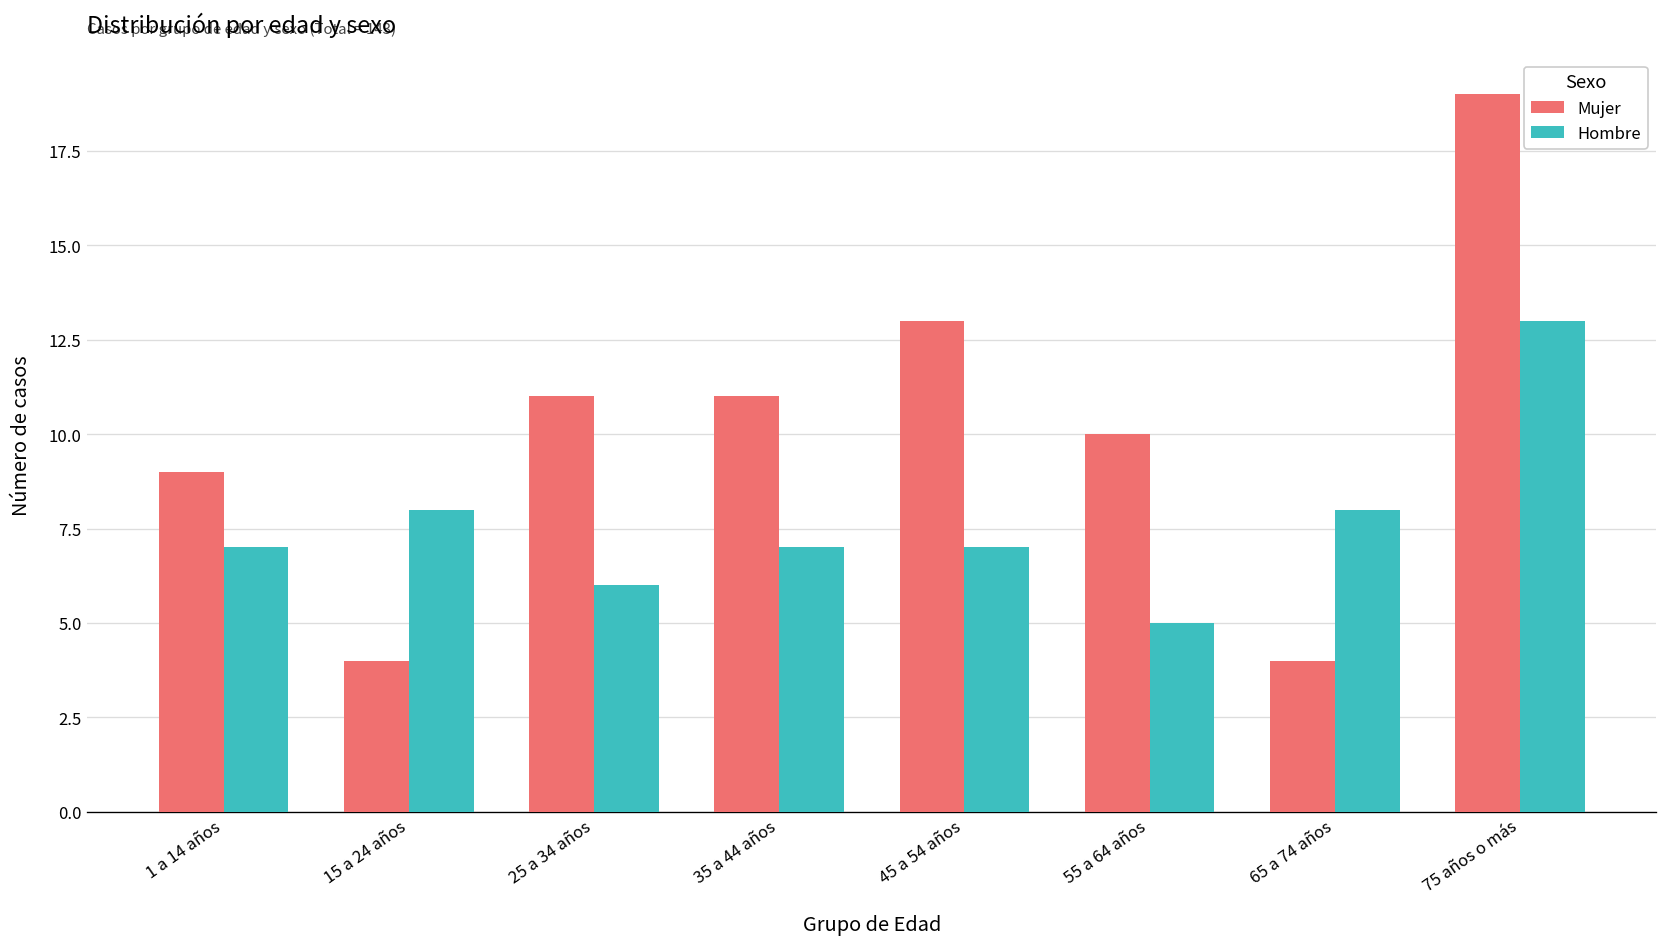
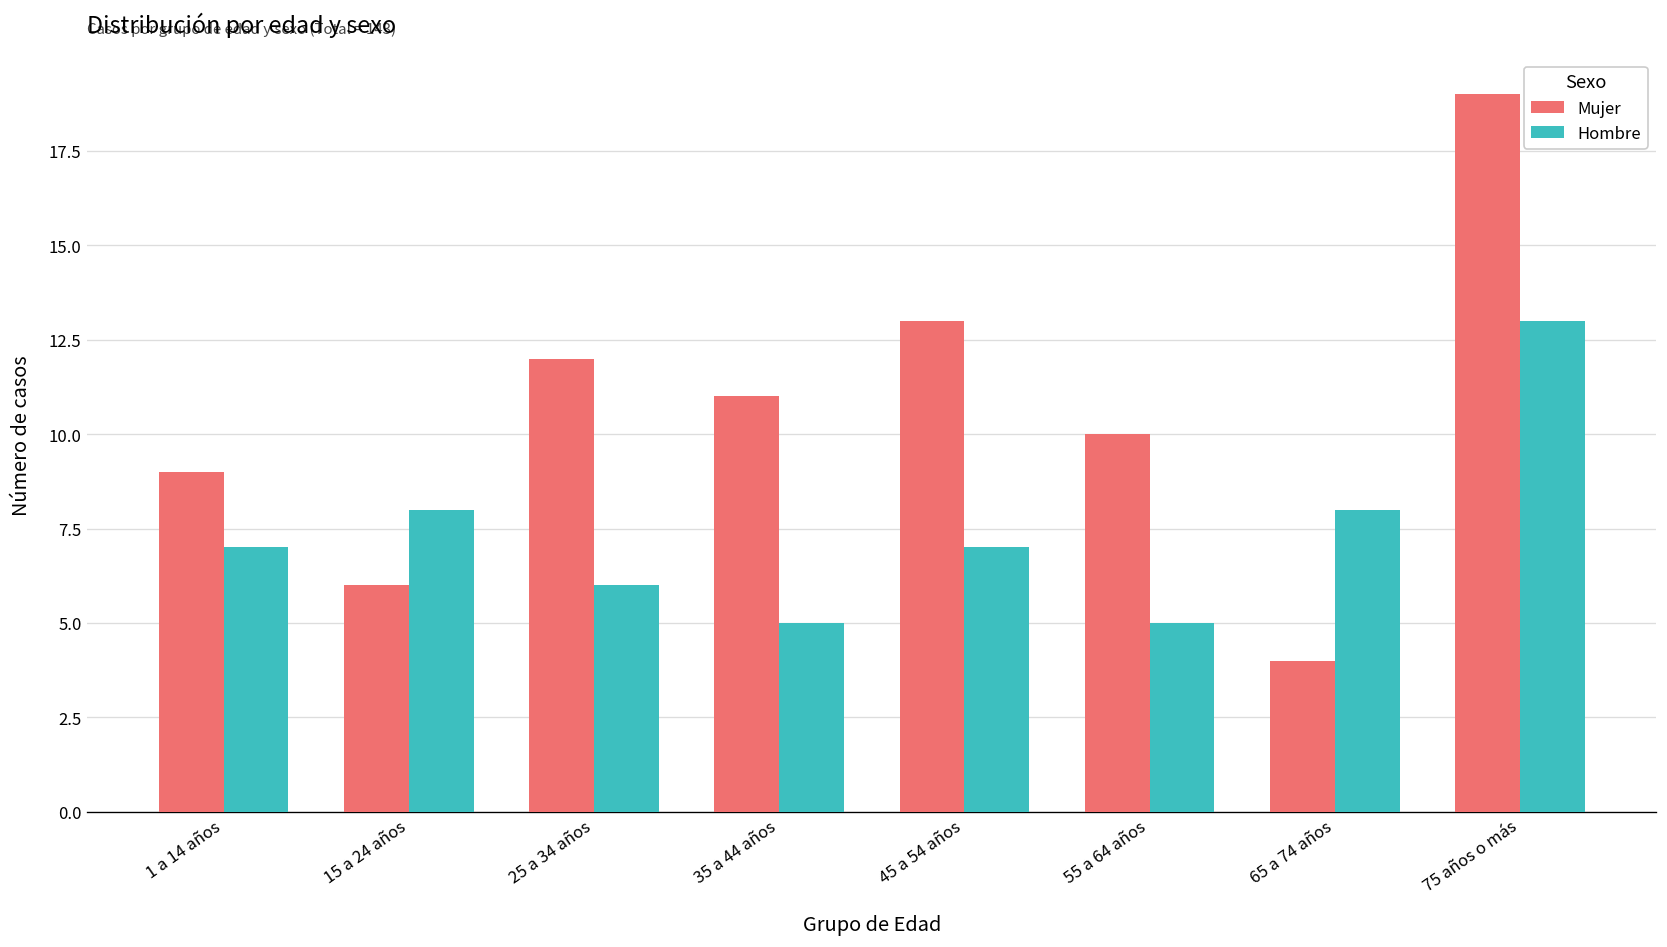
Mujer, 15 a 24 años: 4 -> 6
Mujer, 25 a 34 años: 11 -> 12
Hombre, 35 a 44 años: 7 -> 5
